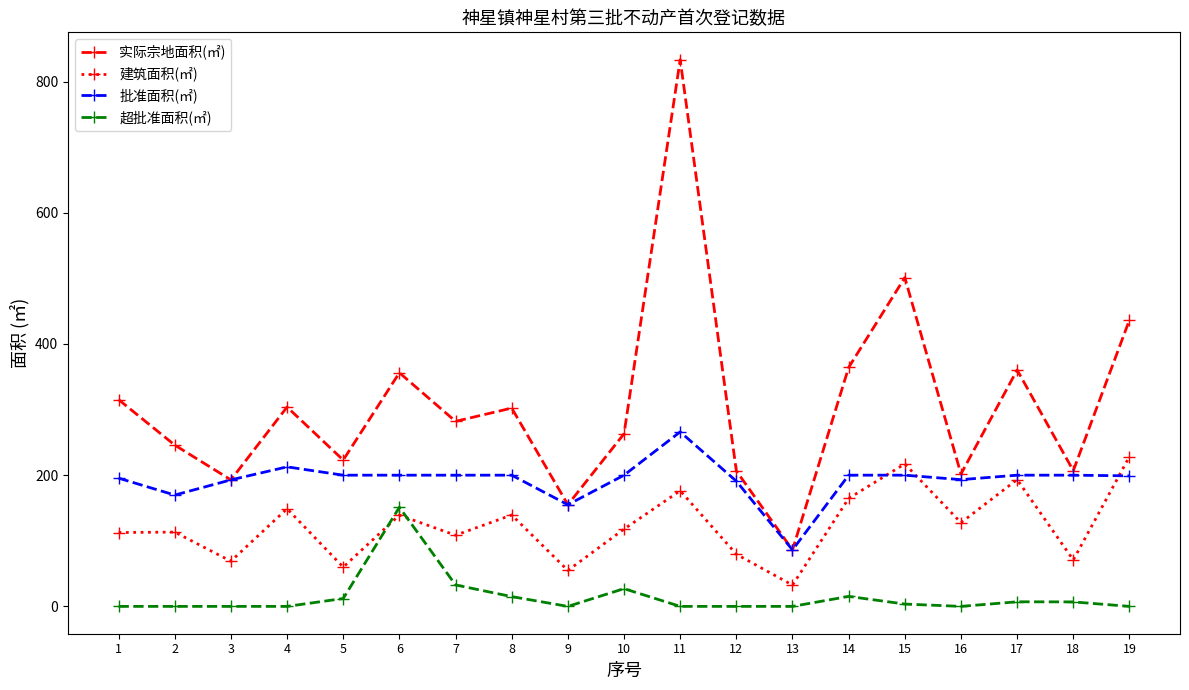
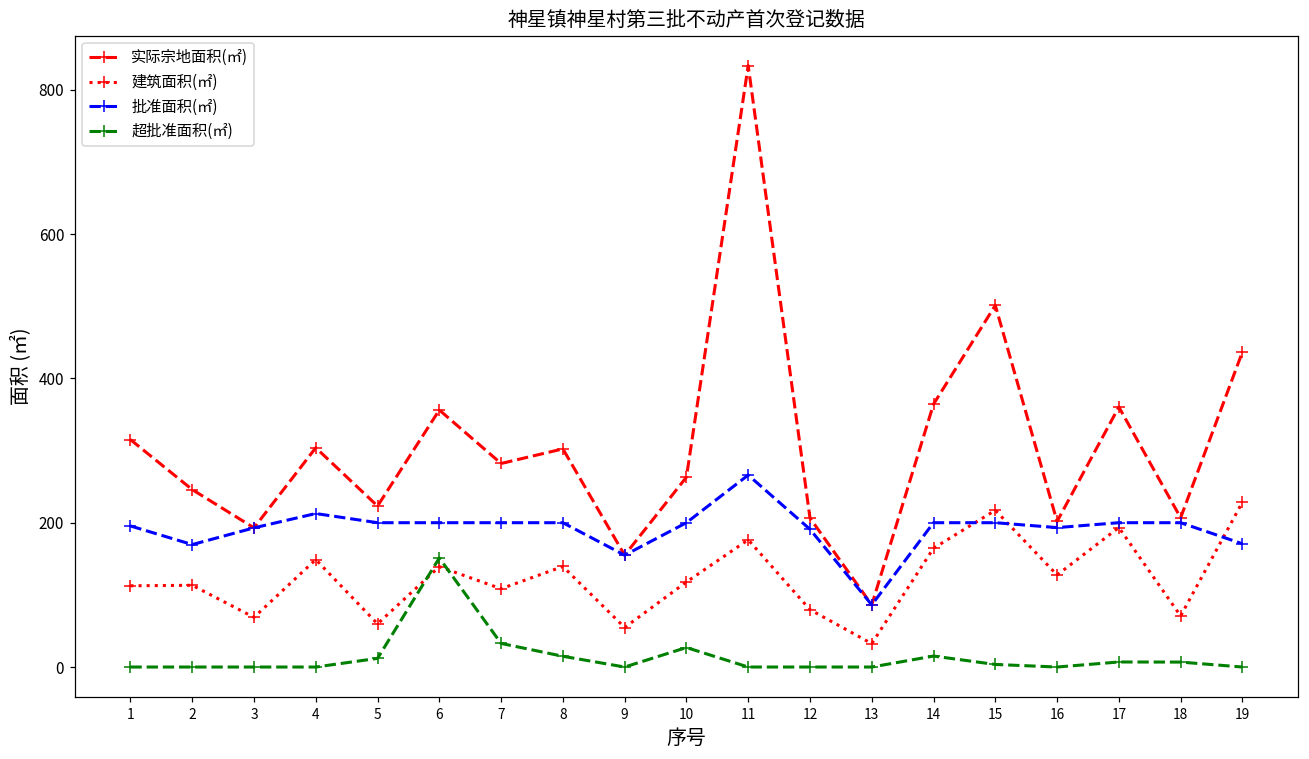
批准面积(㎡), 19: 200 -> 170
